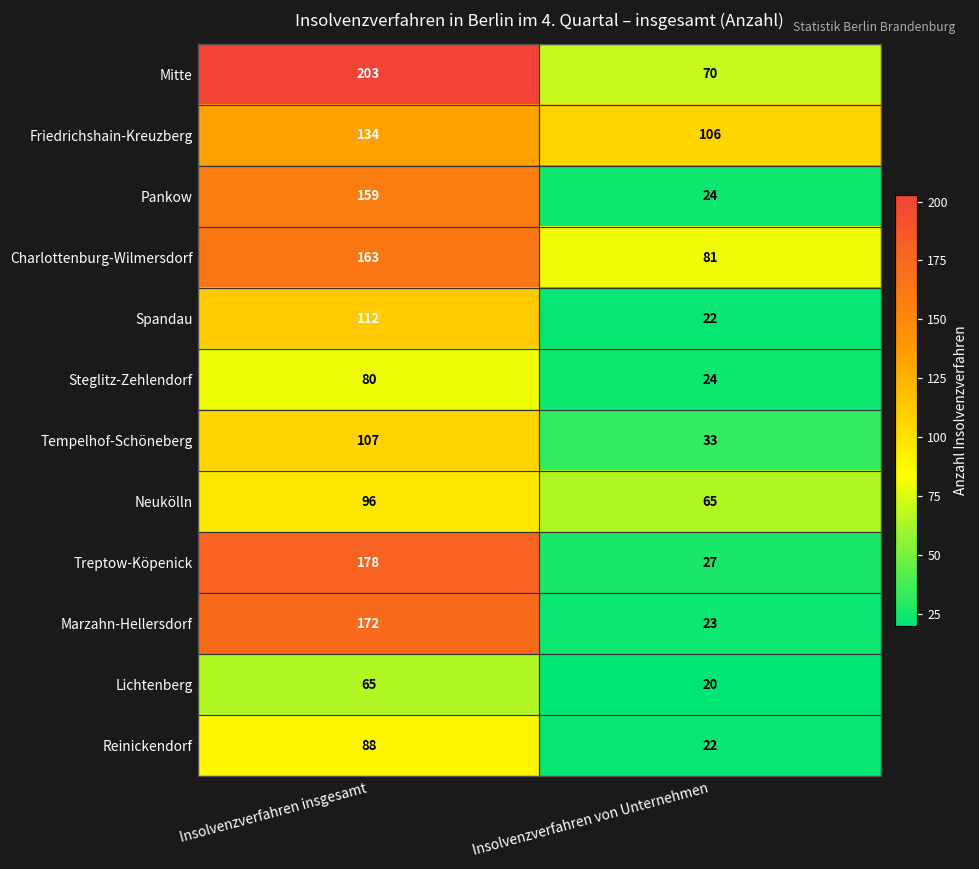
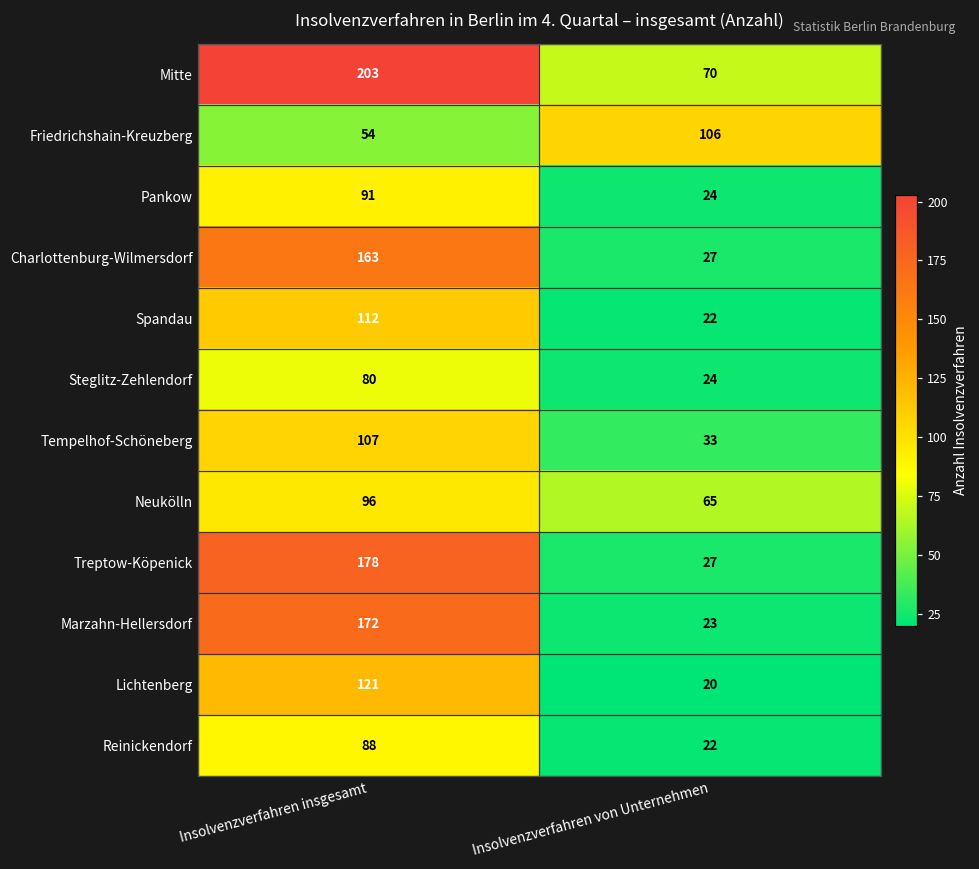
Friedrichshain-Kreuzberg, Insolvenzverfahren insgesamt: 134 -> 54
Pankow, Insolvenzverfahren insgesamt: 159 -> 91
Charlottenburg-Wilmersdorf, Insolvenzverfahren von Unternehmen: 81 -> 27
Lichtenberg, Insolvenzverfahren insgesamt: 65 -> 121
